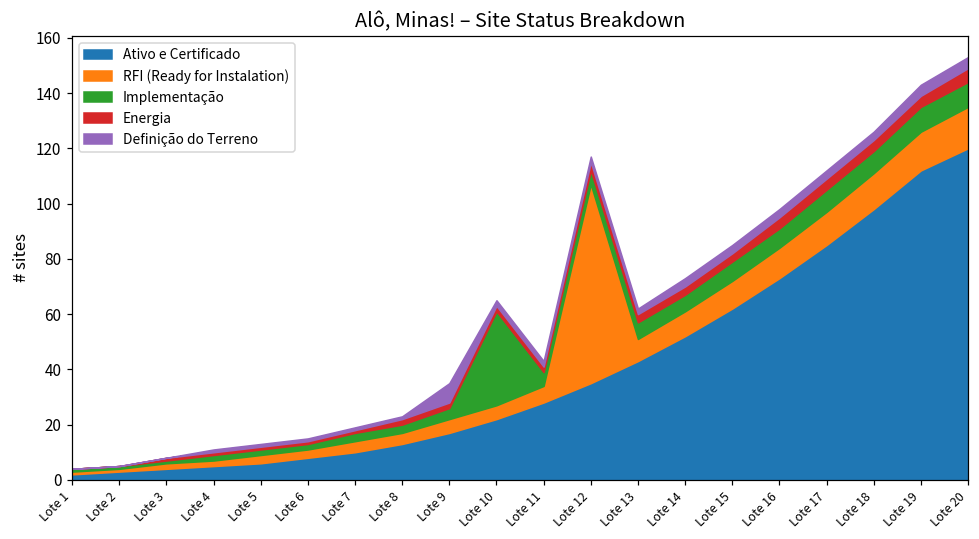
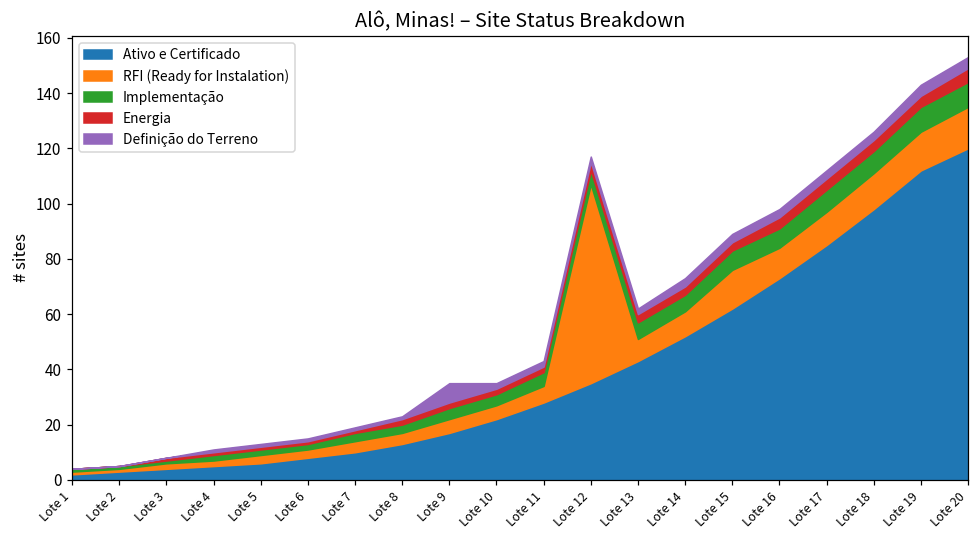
Implementação, Lote 10: 34 -> 4
RFI (Ready for Instalation), Lote 15: 10 -> 14
